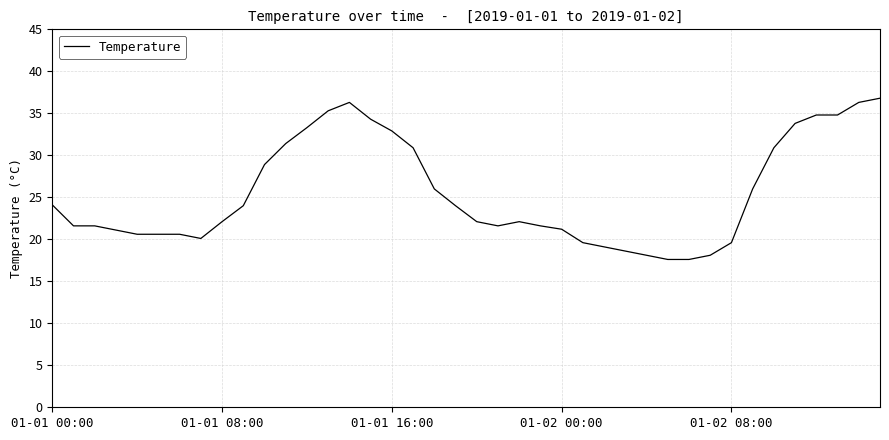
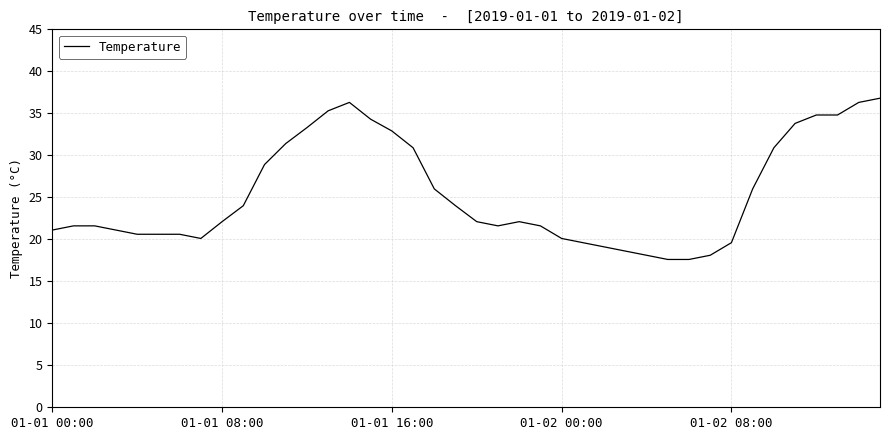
01-01 00:00: 24 -> 21
01-02 00:00: 21 -> 20
